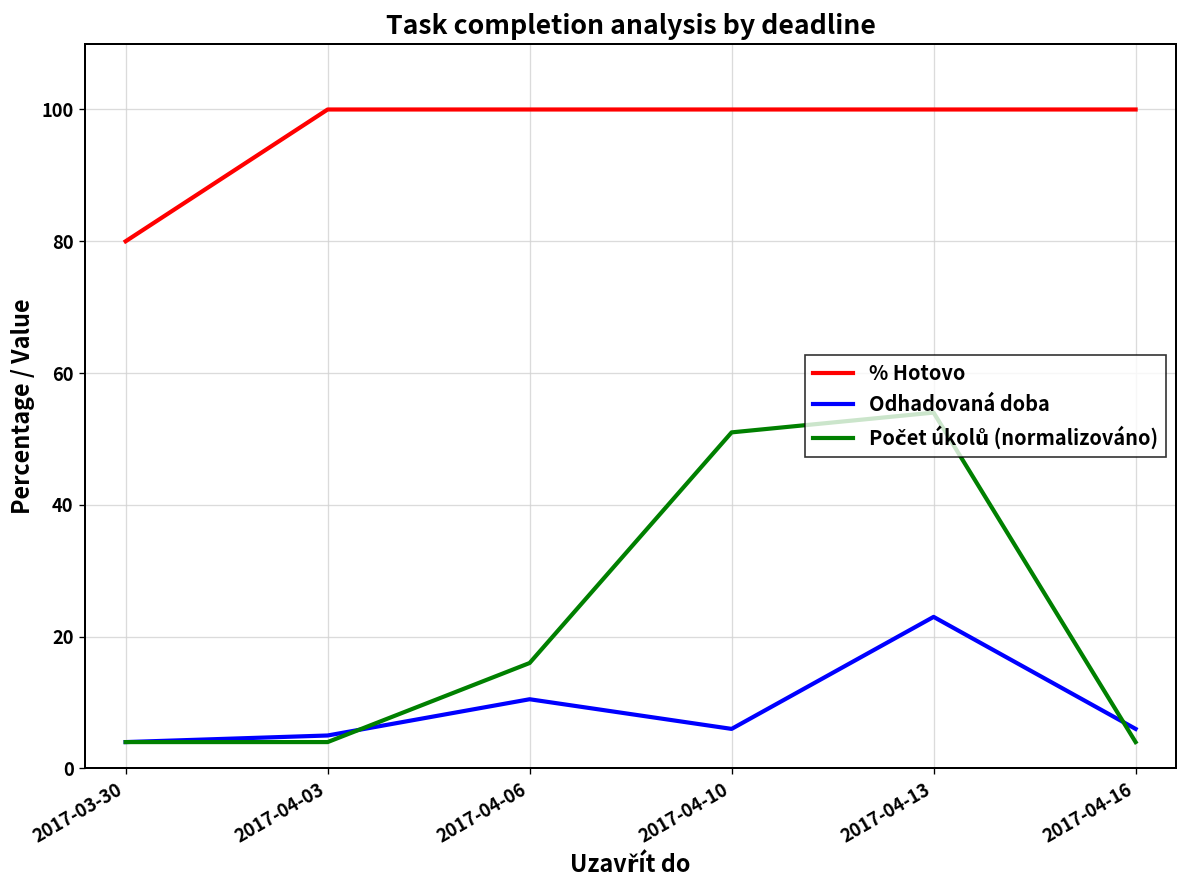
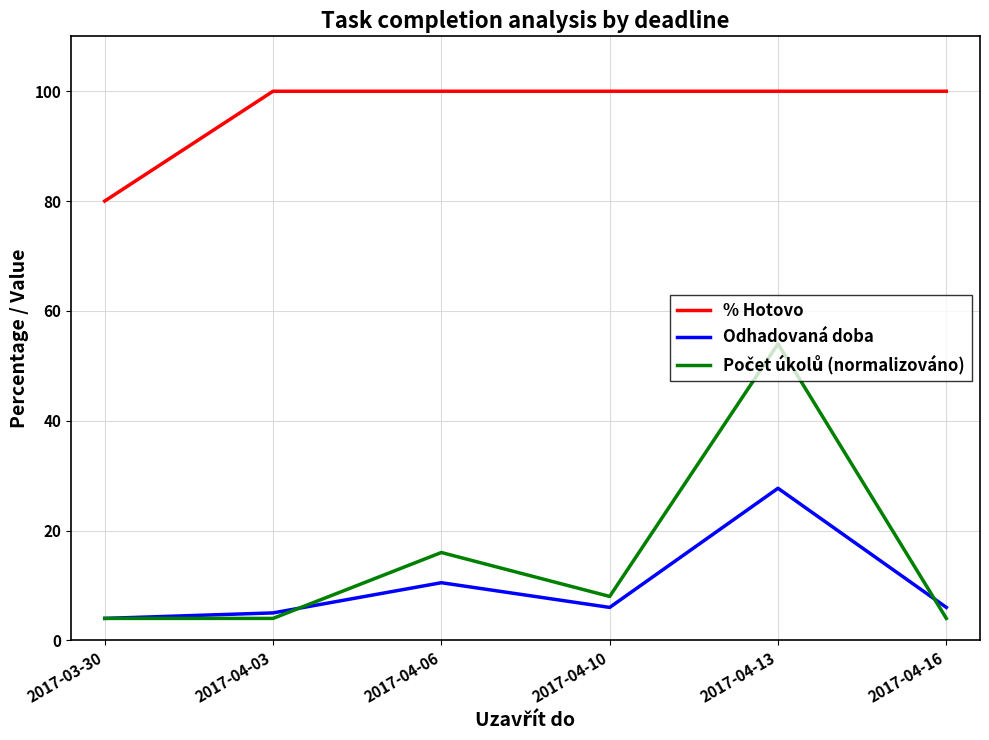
Počet úkolů (normalizováno), 2017-04-10: 51 -> 8
Odhadovaná doba, 2017-04-13: 23 -> 28
